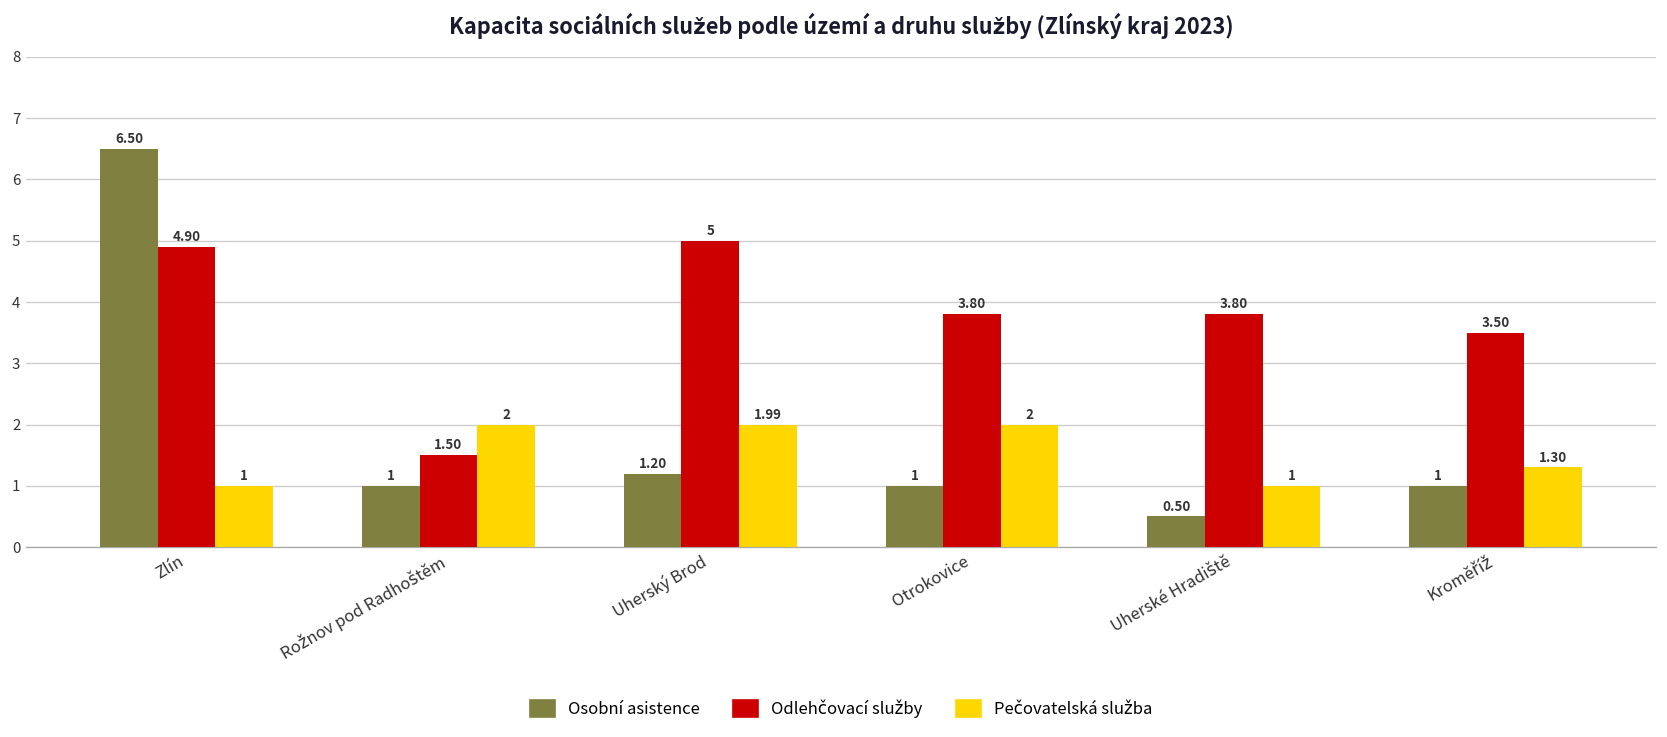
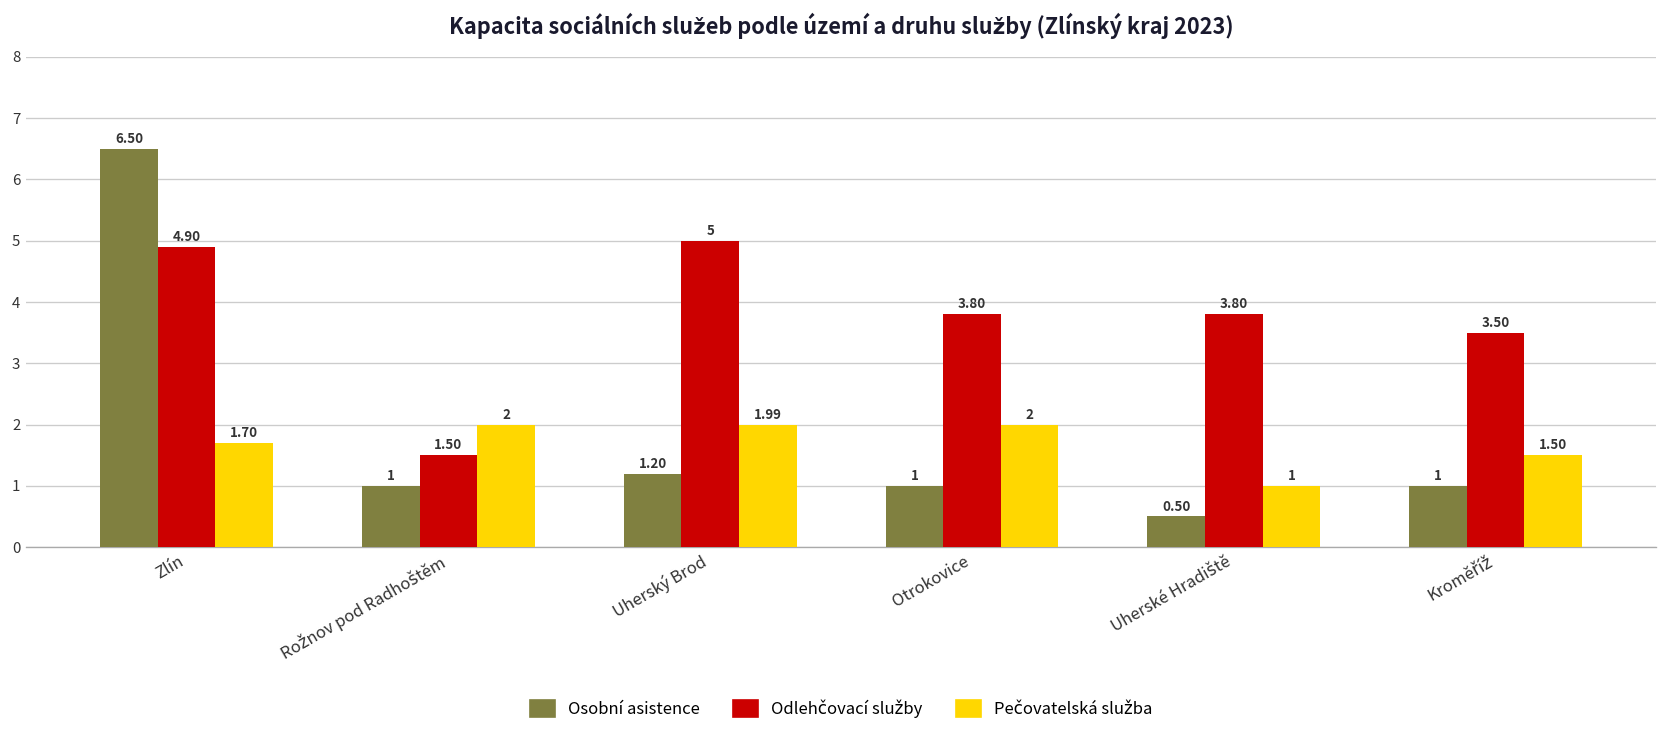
Pečovatelská služba, Zlín: 1 -> 1.70
Pečovatelská služba, Kroměříž: 1.30 -> 1.50
